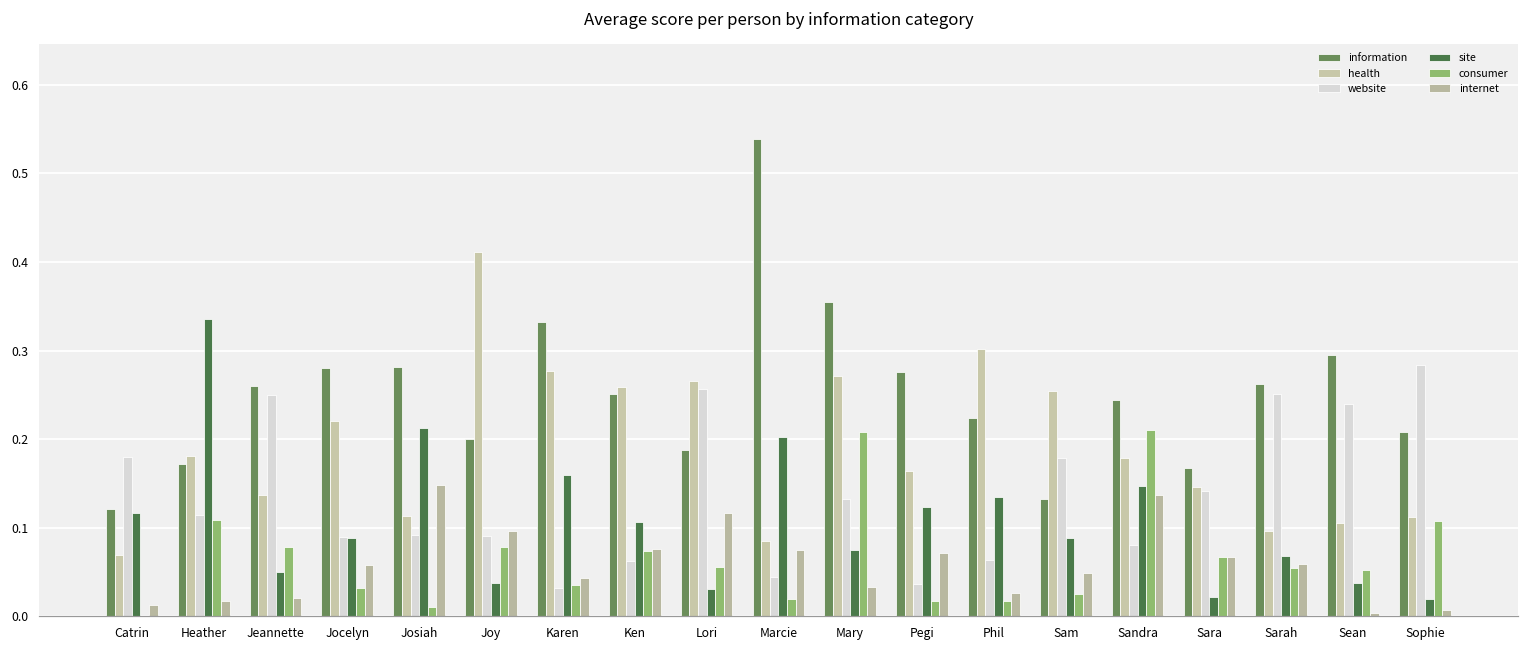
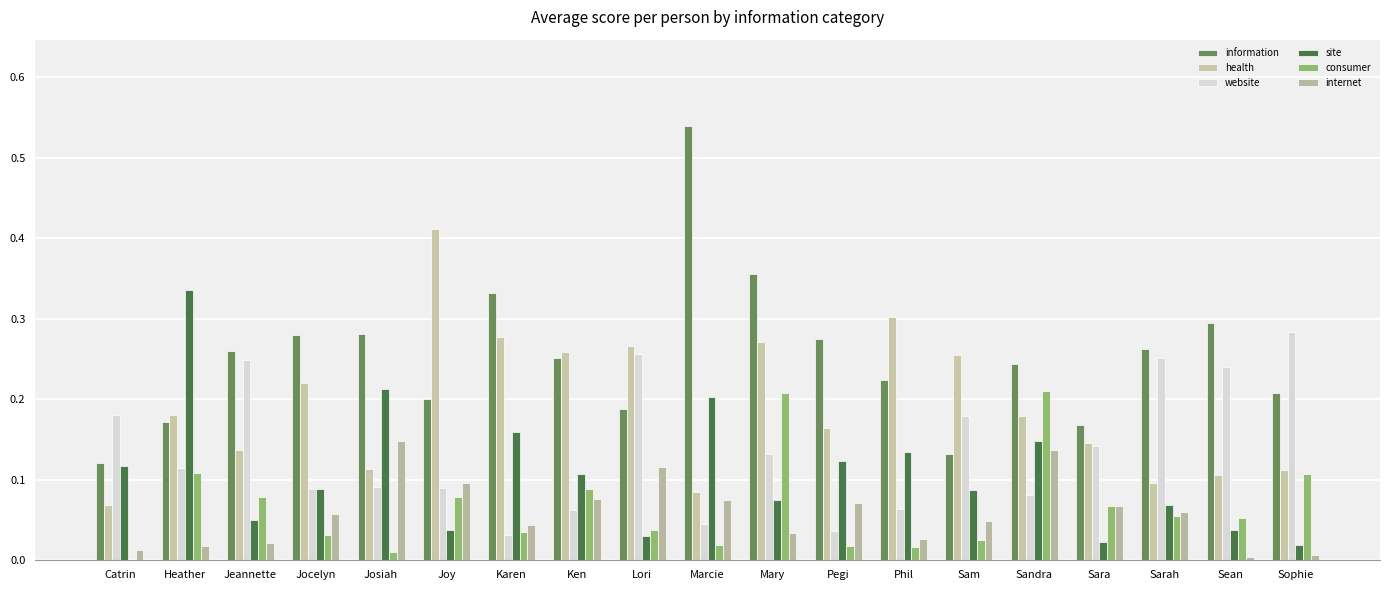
consumer, Ken: 0.07 -> 0.09
consumer, Lori: 0.06 -> 0.04
